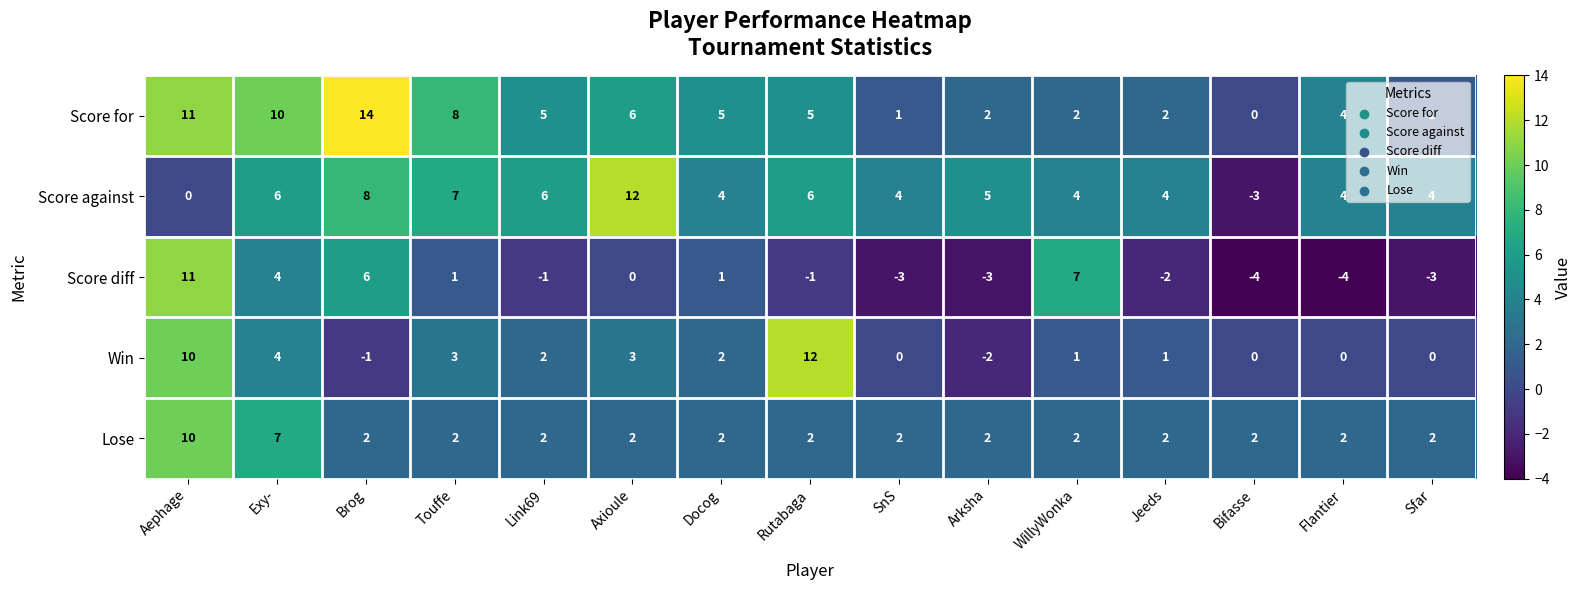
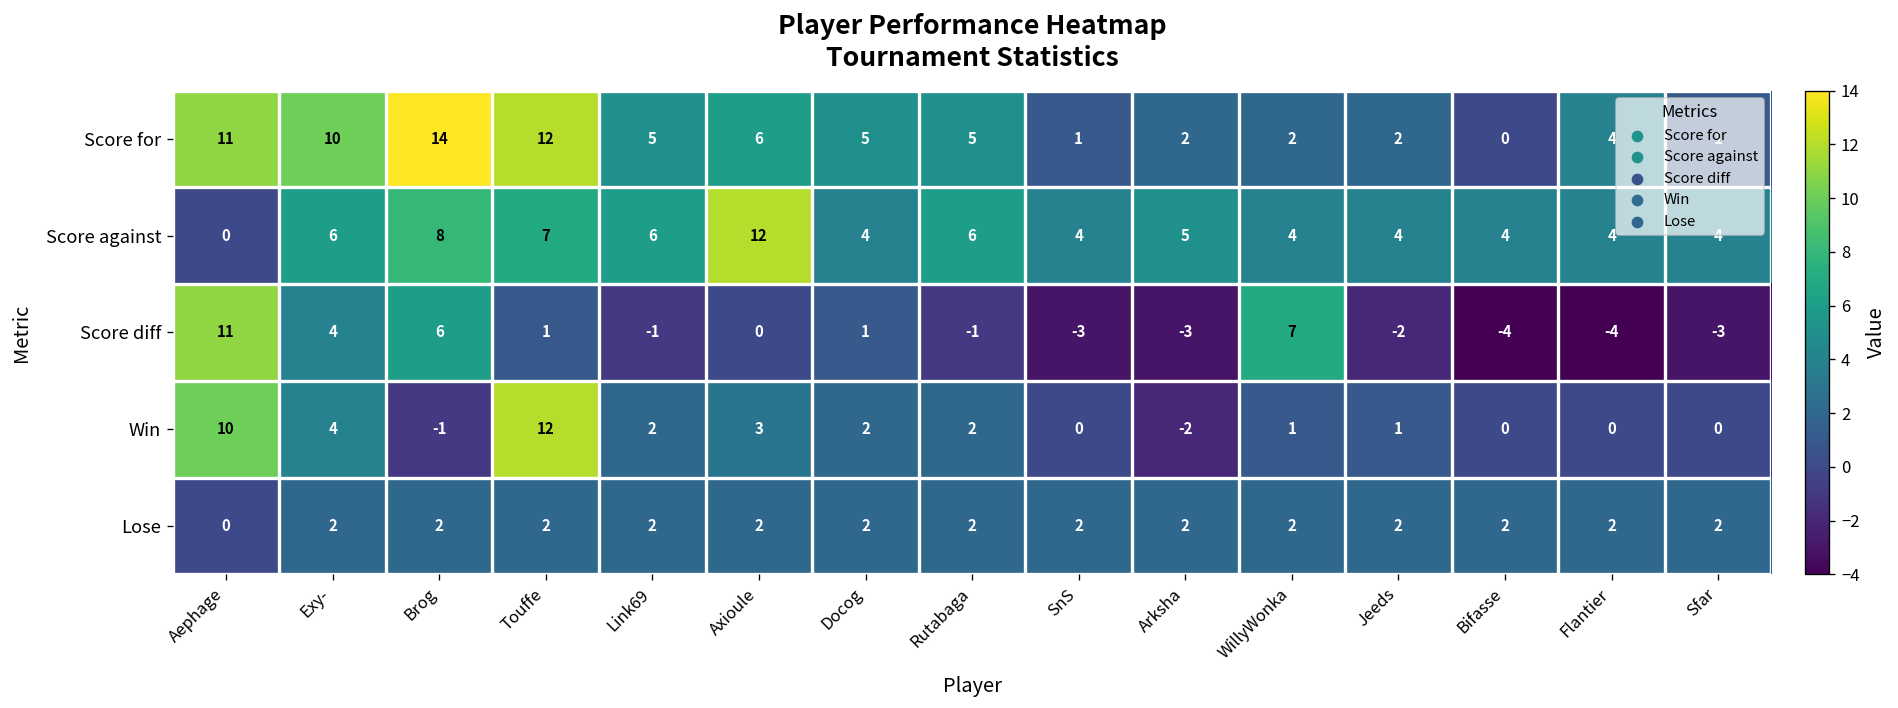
Score for, Touffe: 8 -> 12
Score against, Bifasse: -3 -> 4
Win, Touffe: 3 -> 12
Win, Rutabaga: 12 -> 2
Lose, Aephage: 10 -> 0
Lose, Exy-: 7 -> 2
